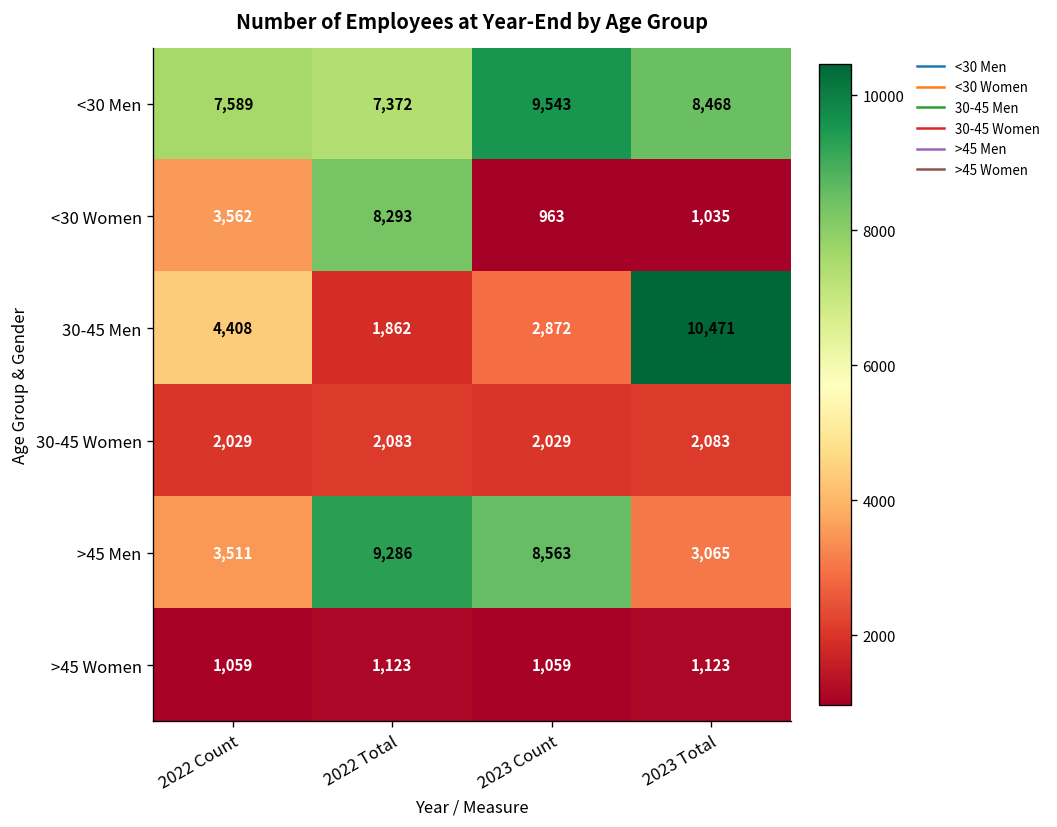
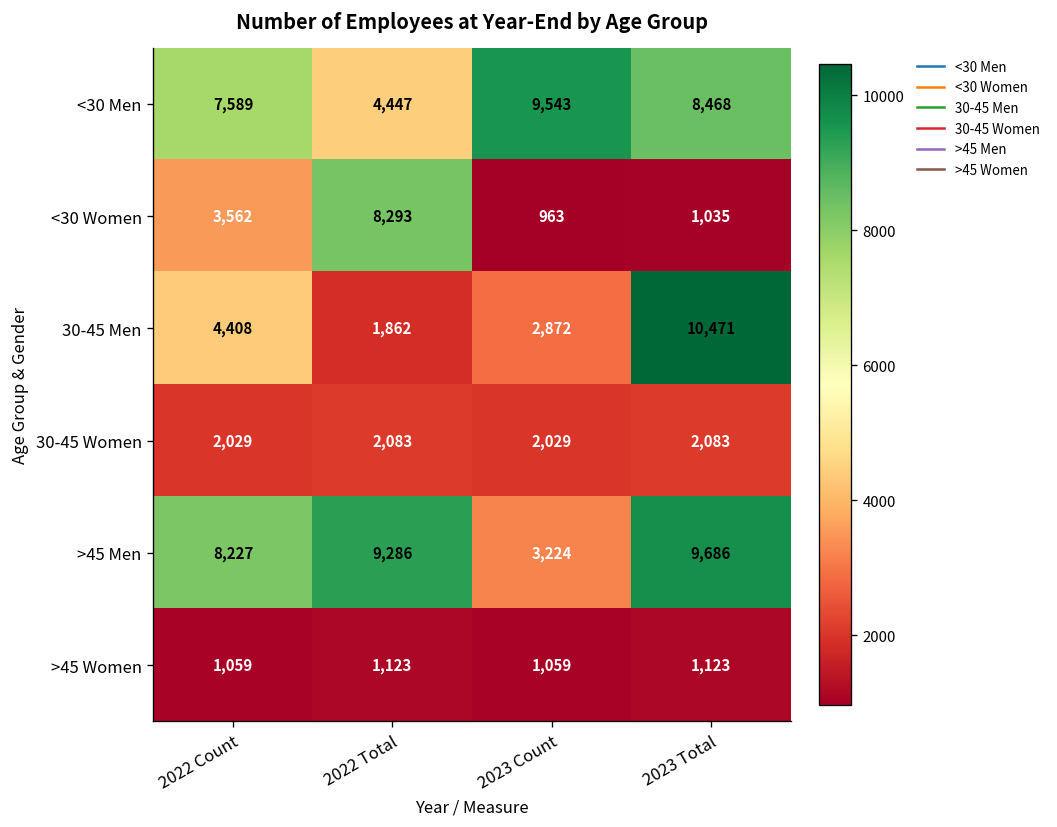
<30 Men, 2022 Total: 7,372 -> 4,447
>45 Men, 2022 Count: 3,511 -> 8,227
>45 Men, 2023 Count: 8,563 -> 3,224
>45 Men, 2023 Total: 3,065 -> 9,686
